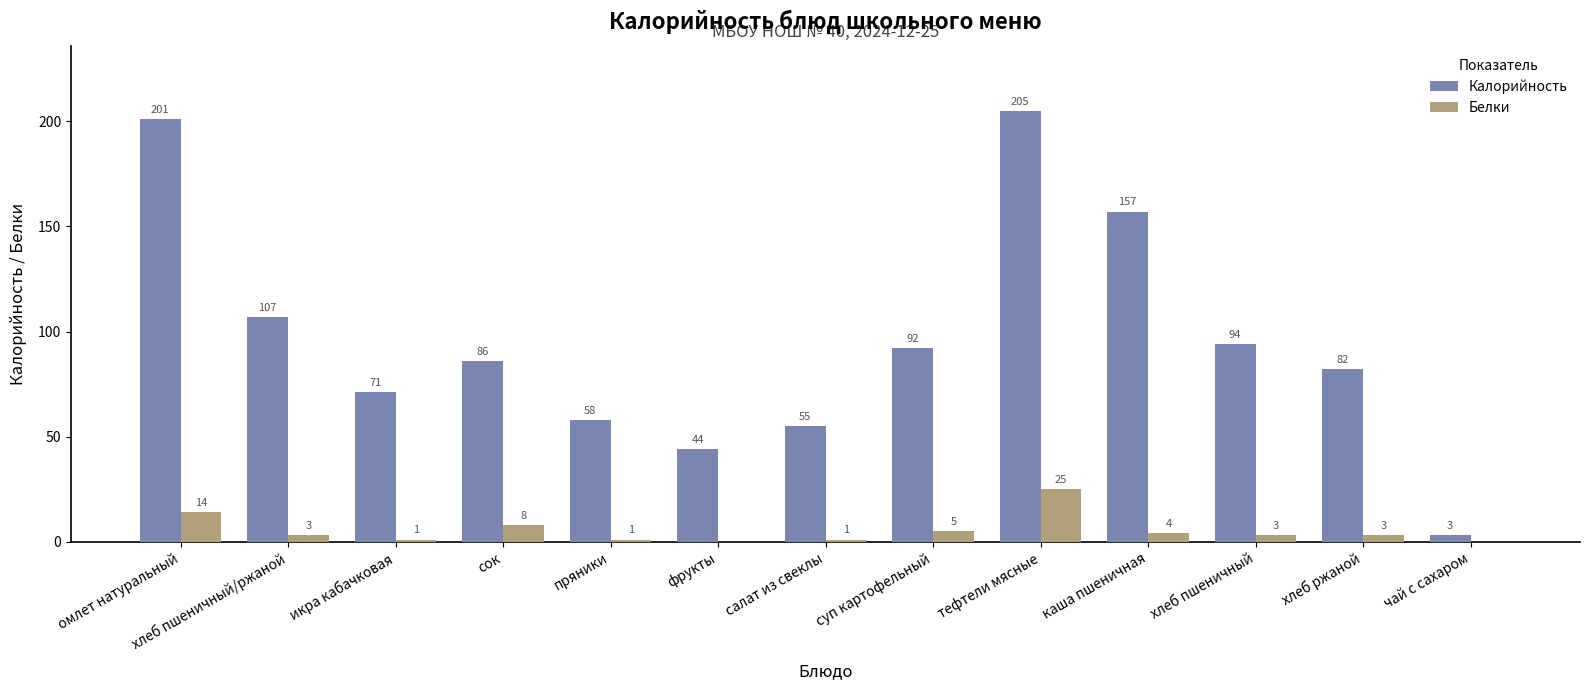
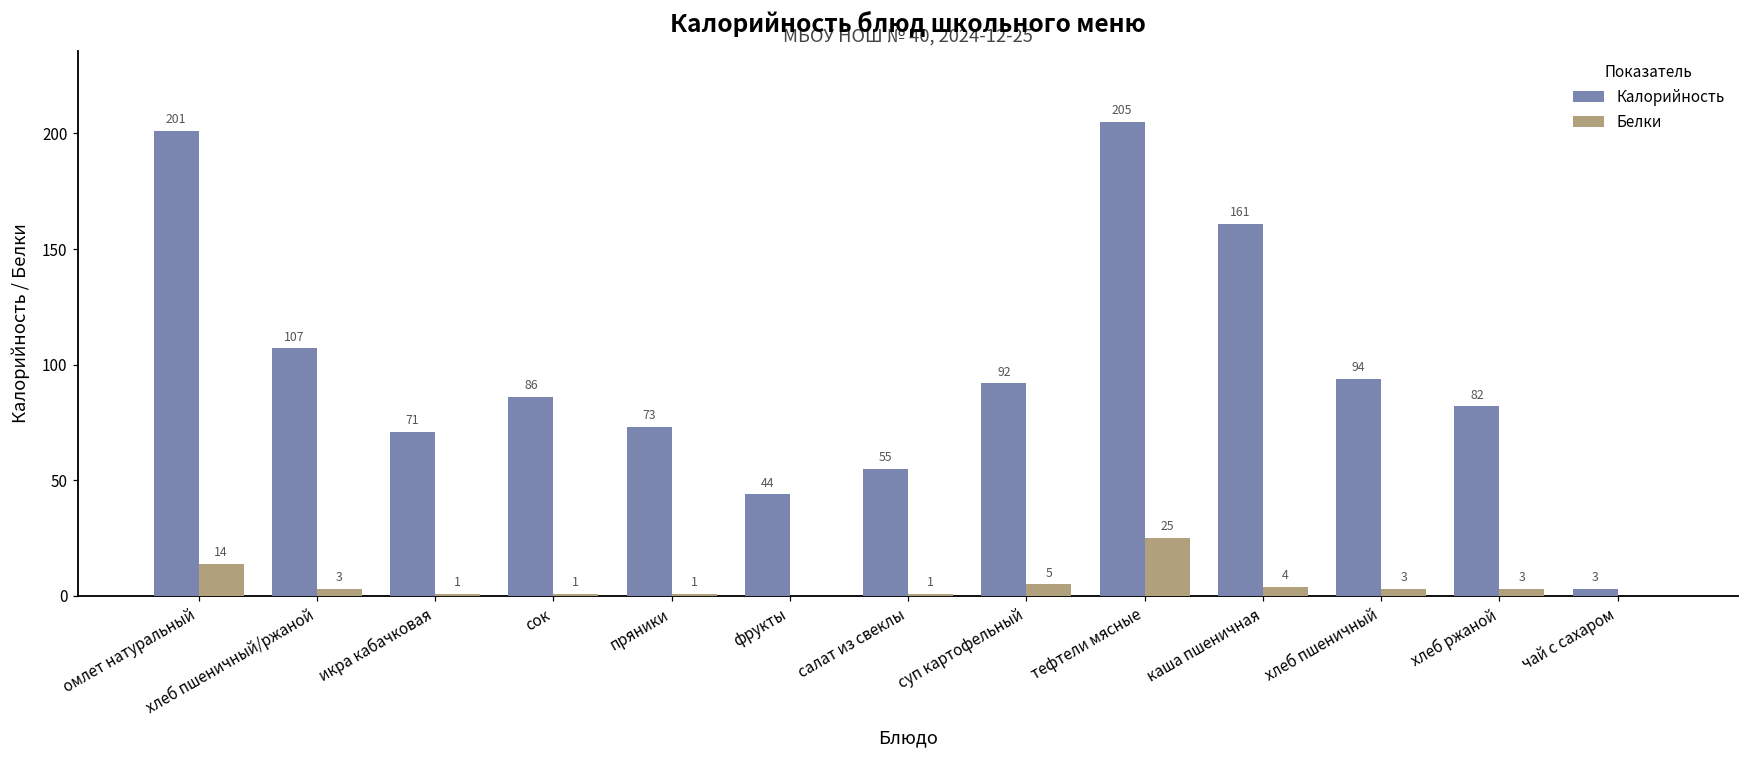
Белки, сок: 8 -> 1
Калорийность, пряники: 58 -> 73
Калорийность, каша пшеничная: 157 -> 161
